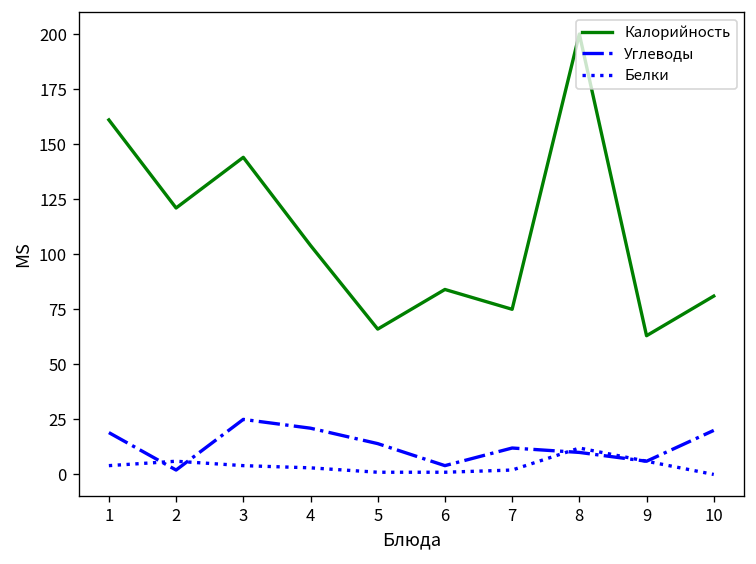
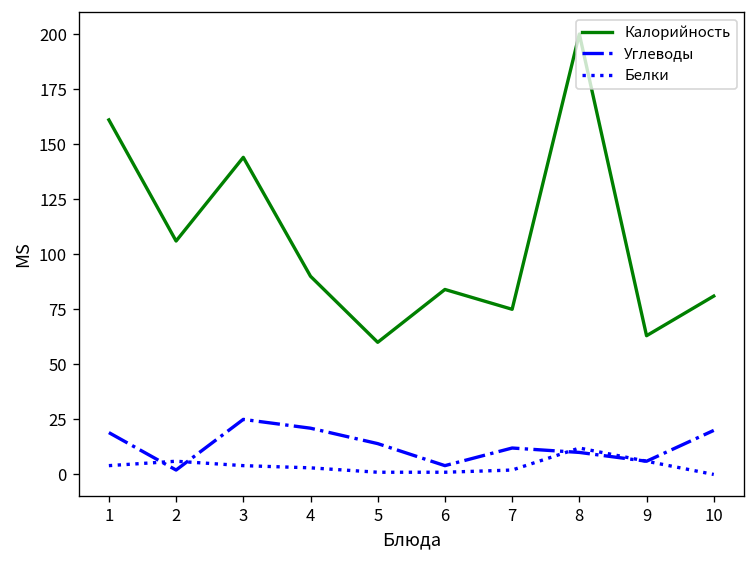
Калорийность, 2: 121 -> 106
Калорийность, 4: 104 -> 90
Калорийность, 5: 66 -> 60
